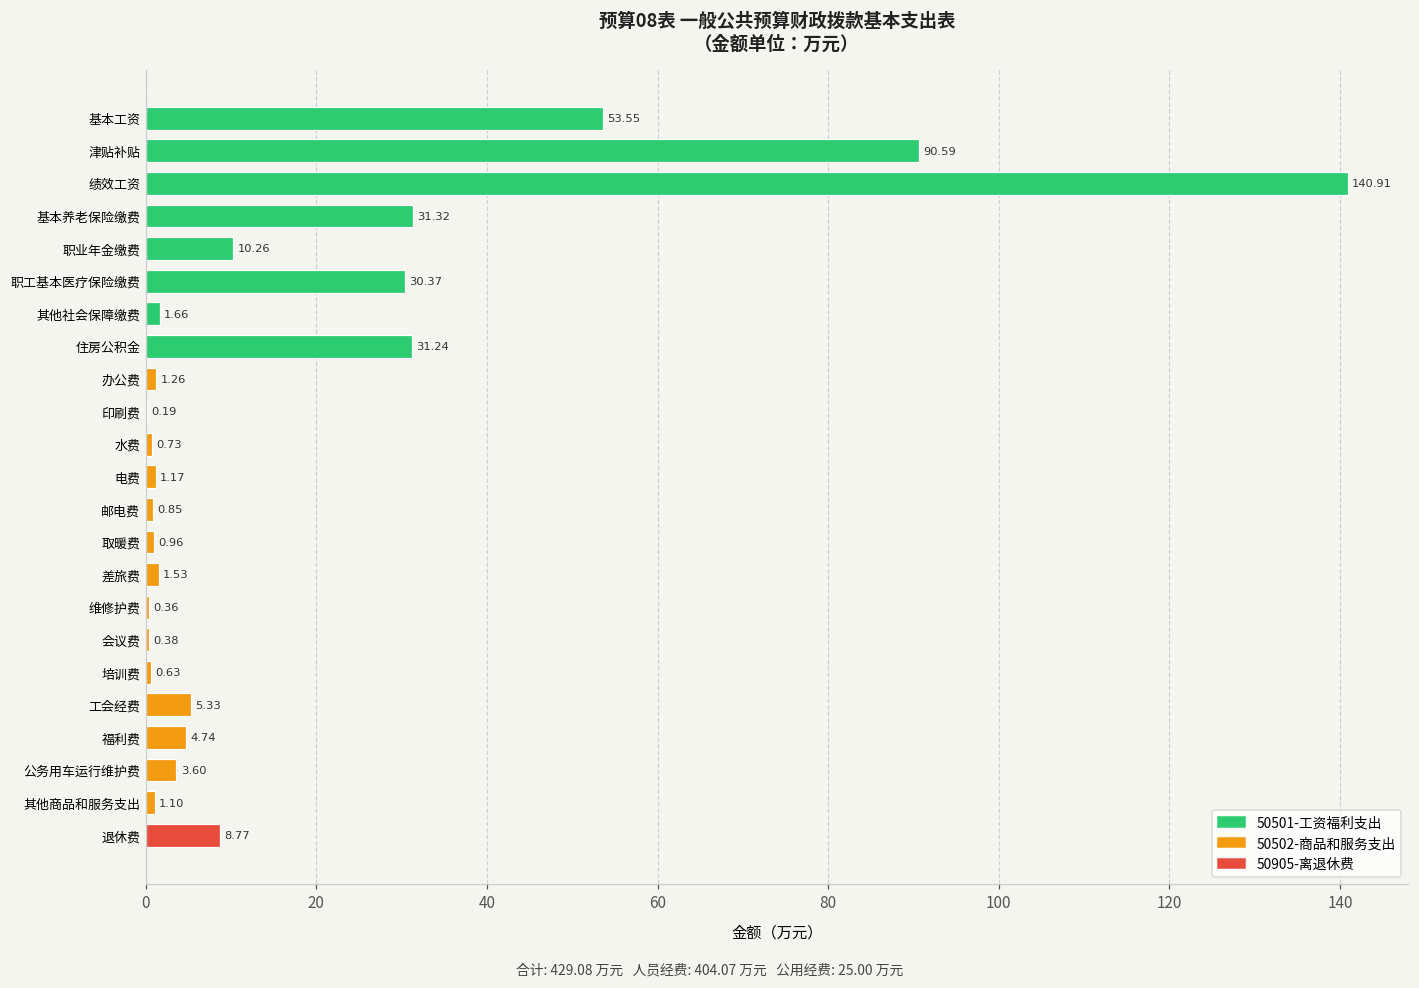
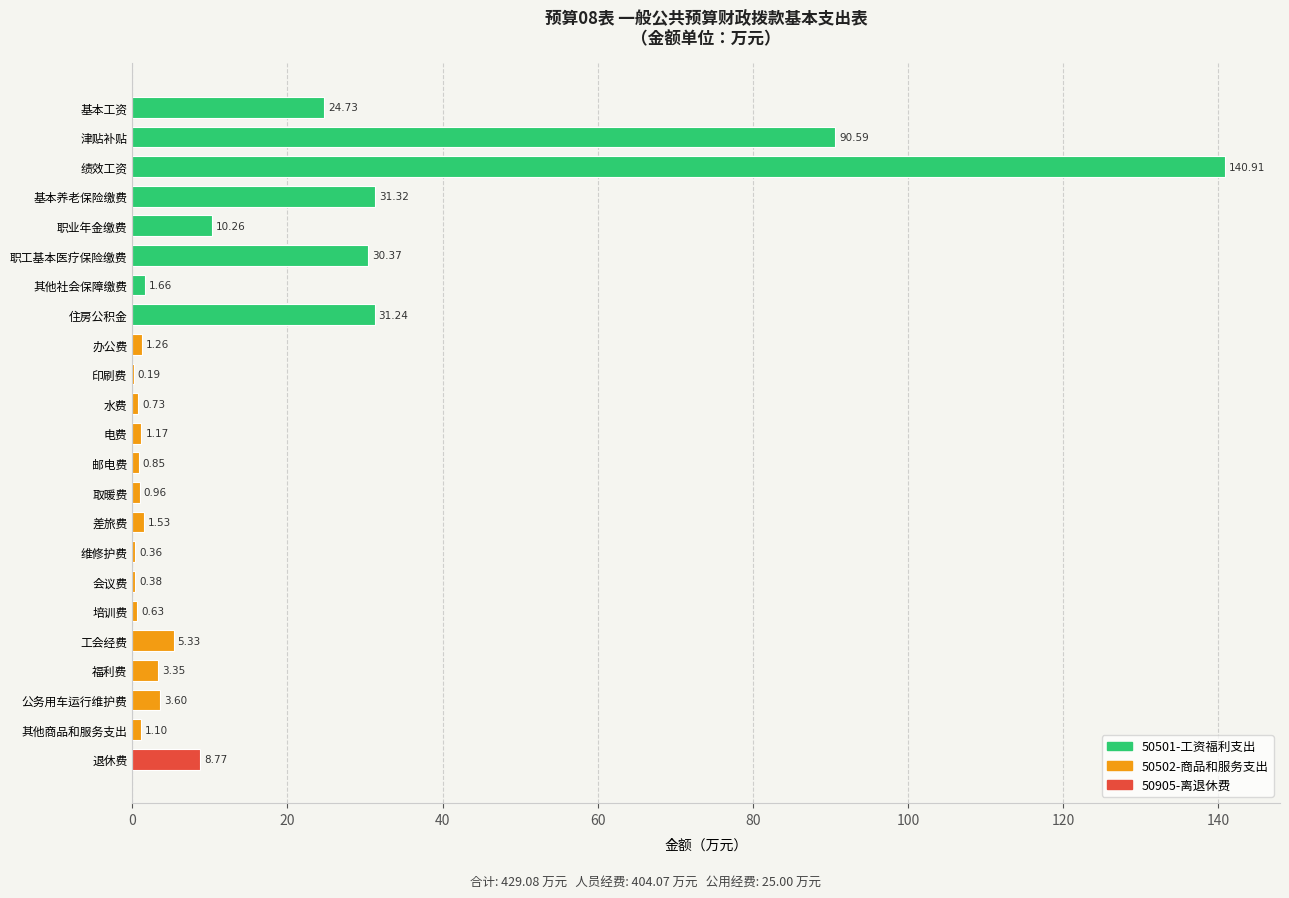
基本工资: 53.55 -> 24.73
福利费: 4.74 -> 3.35
